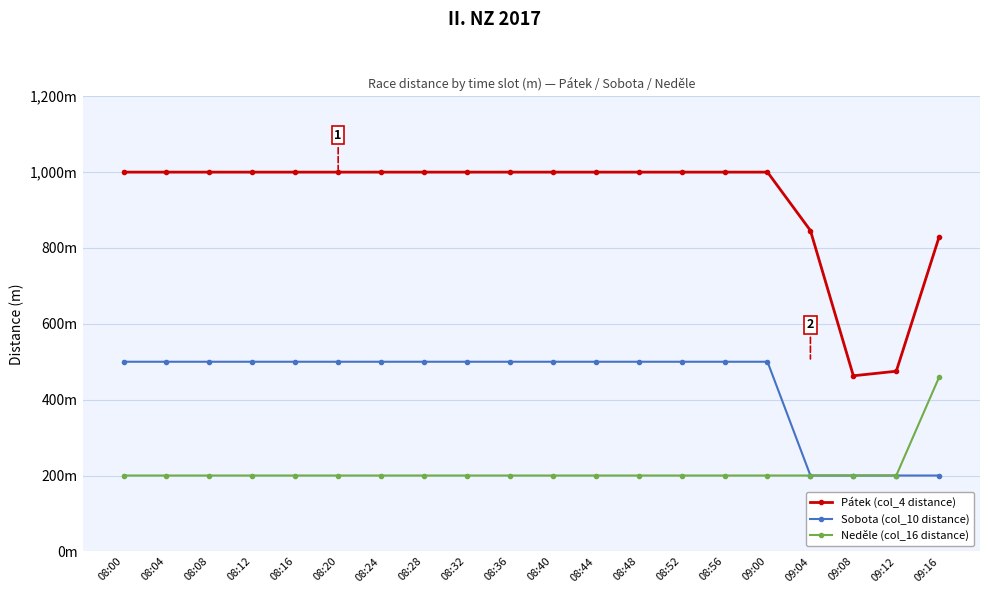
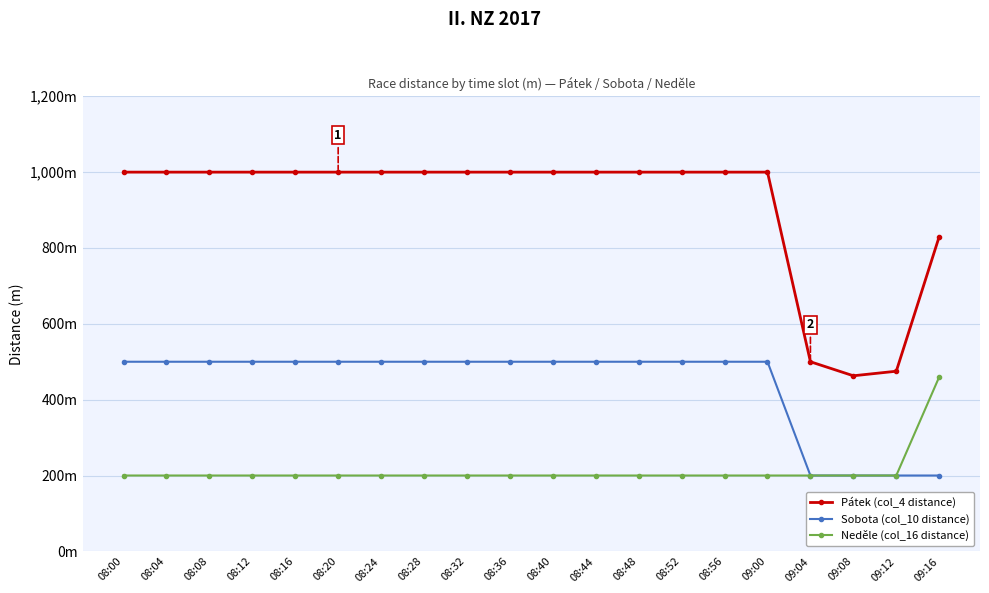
Pátek (col_4 distance), 09:04: 850m -> 500m
